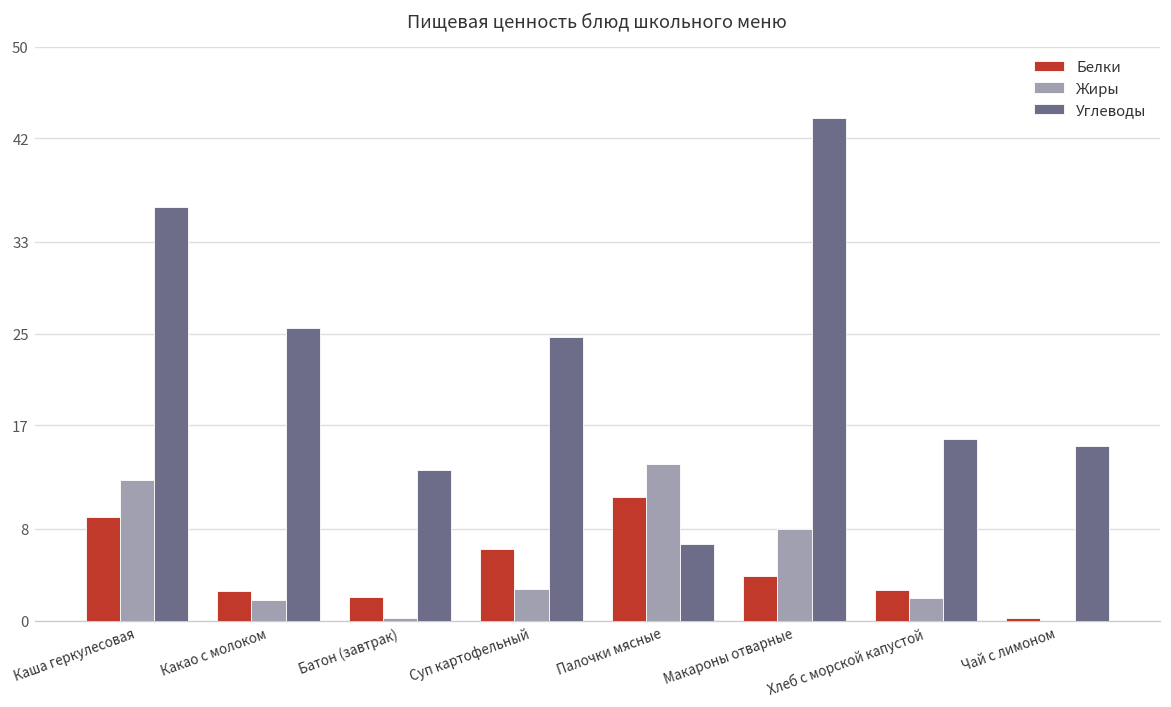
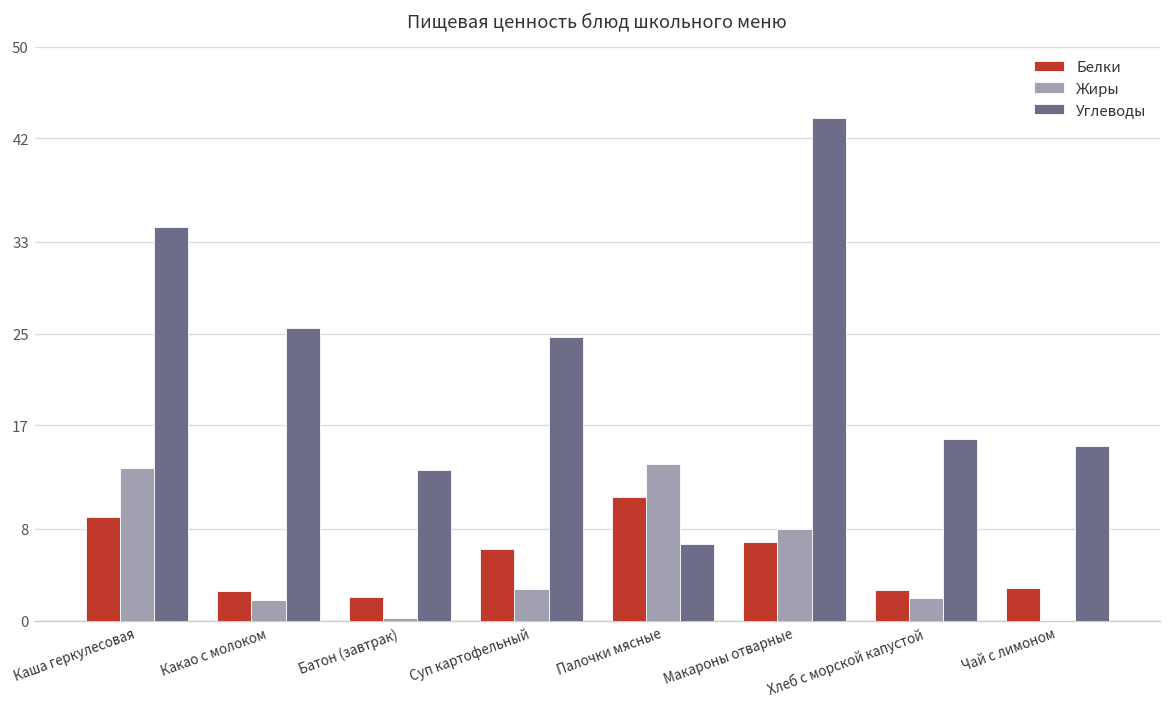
Жиры, Каша геркулесовая: 12 -> 13
Углеводы, Каша геркулесовая: 36 -> 34
Белки, Макароны отварные: 4 -> 7
Белки, Чай с лимоном: 0 -> 3
